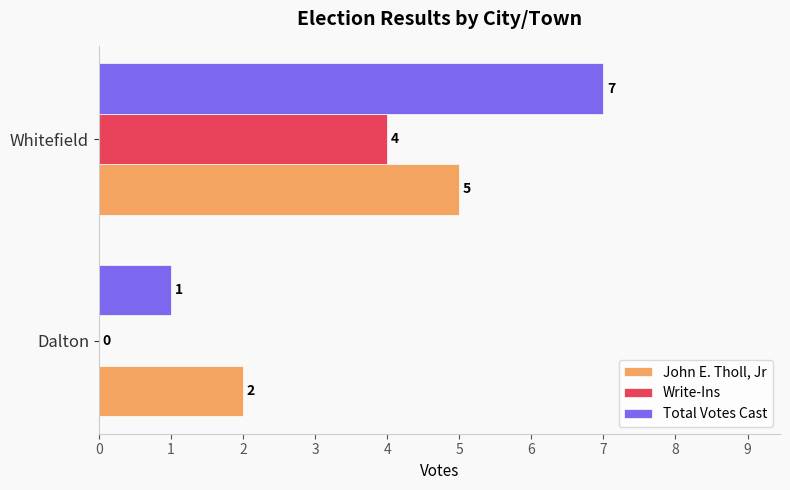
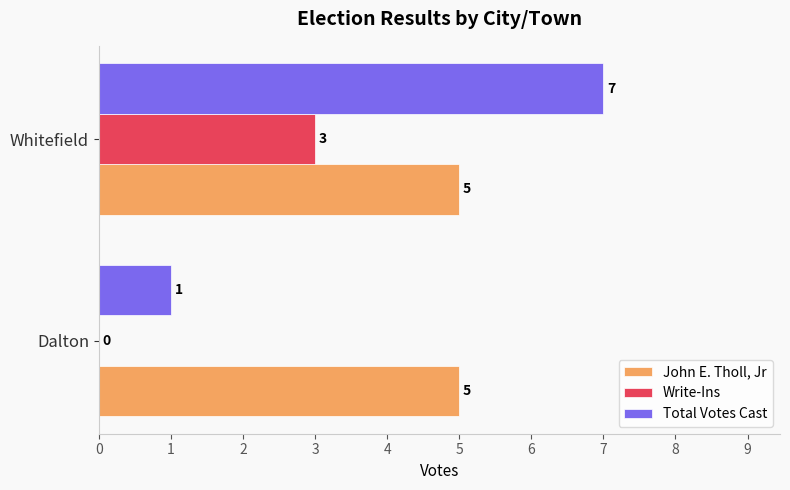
Write-Ins, Whitefield: 4 -> 3
John E. Tholl, Jr, Dalton: 2 -> 5
